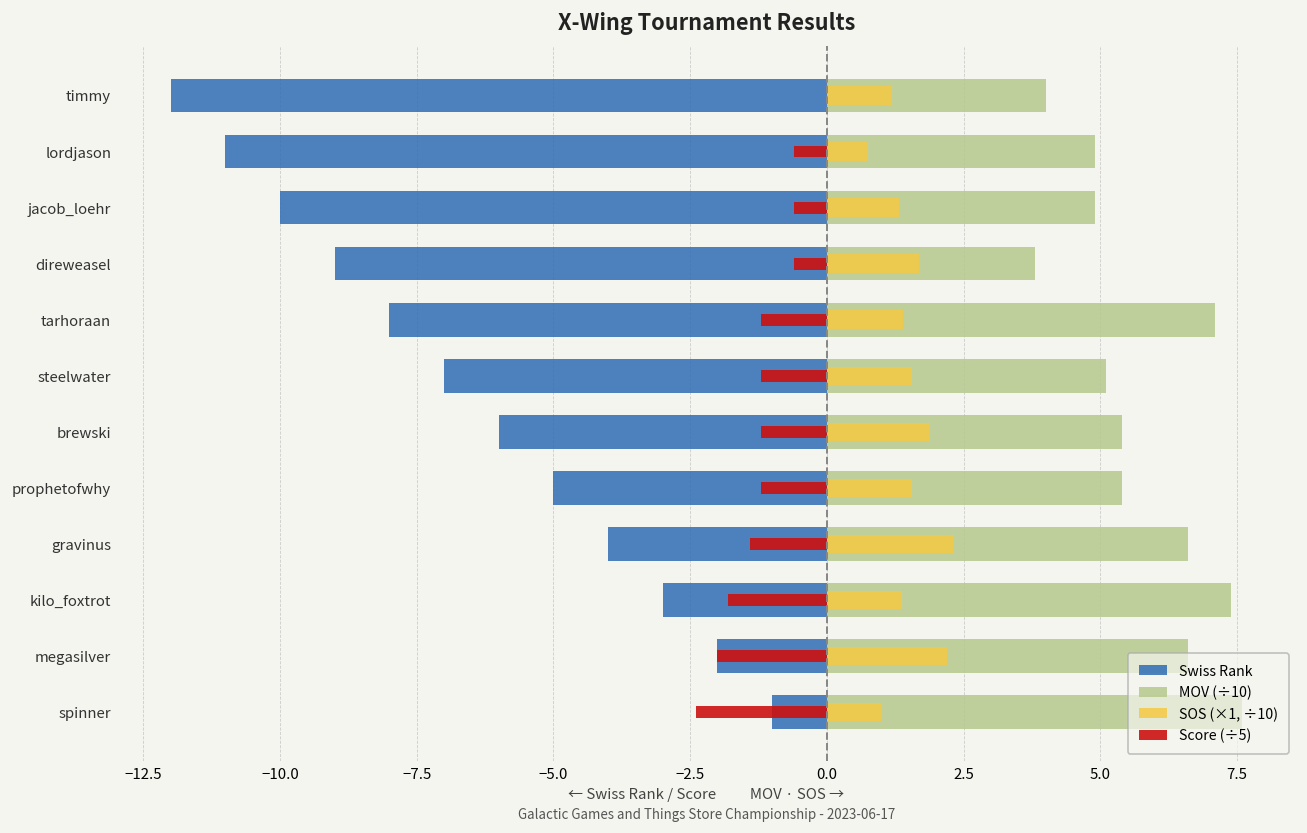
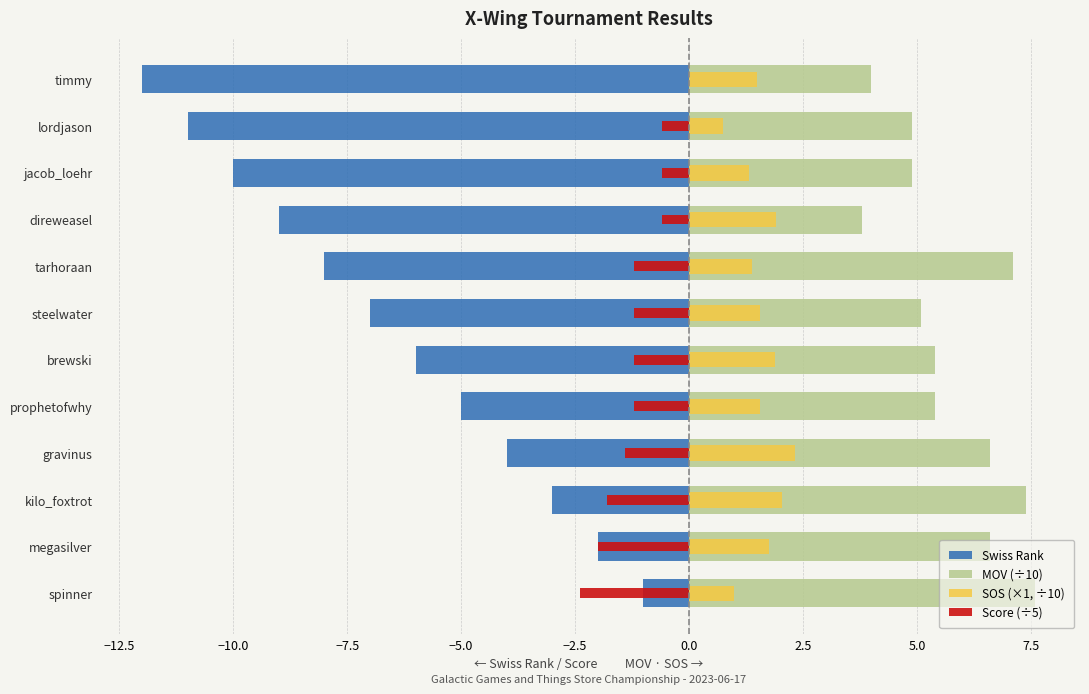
SOS (×1, ÷10), timmy: 1.2 -> 1.5
SOS (×1, ÷10), direweasel: 1.7 -> 1.9
SOS (×1, ÷10), kilo_foxtrot: 1.4 -> 2.0
SOS (×1, ÷10), megasilver: 2.2 -> 1.8
